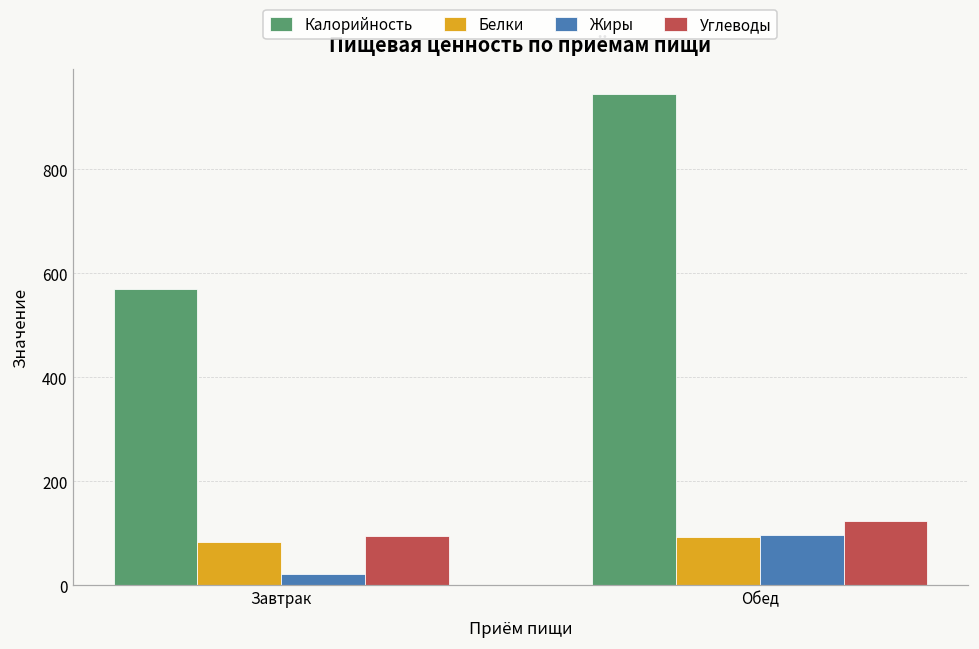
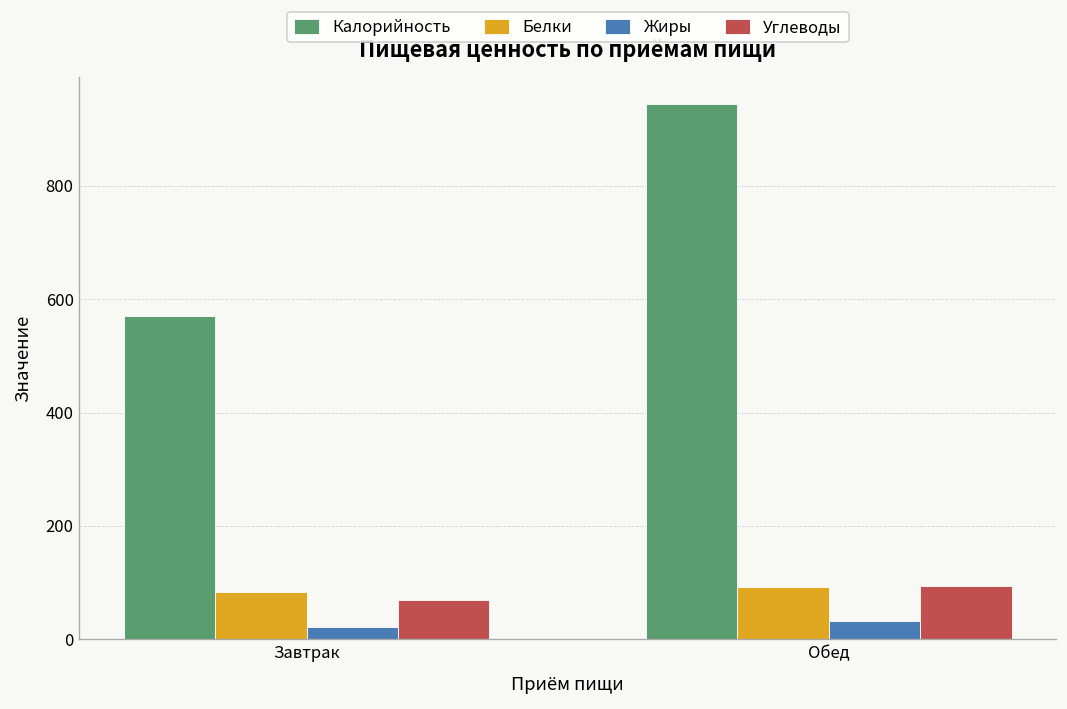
Углеводы, Завтрак: 90 -> 70
Жиры, Обед: 100 -> 30
Углеводы, Обед: 120 -> 90
